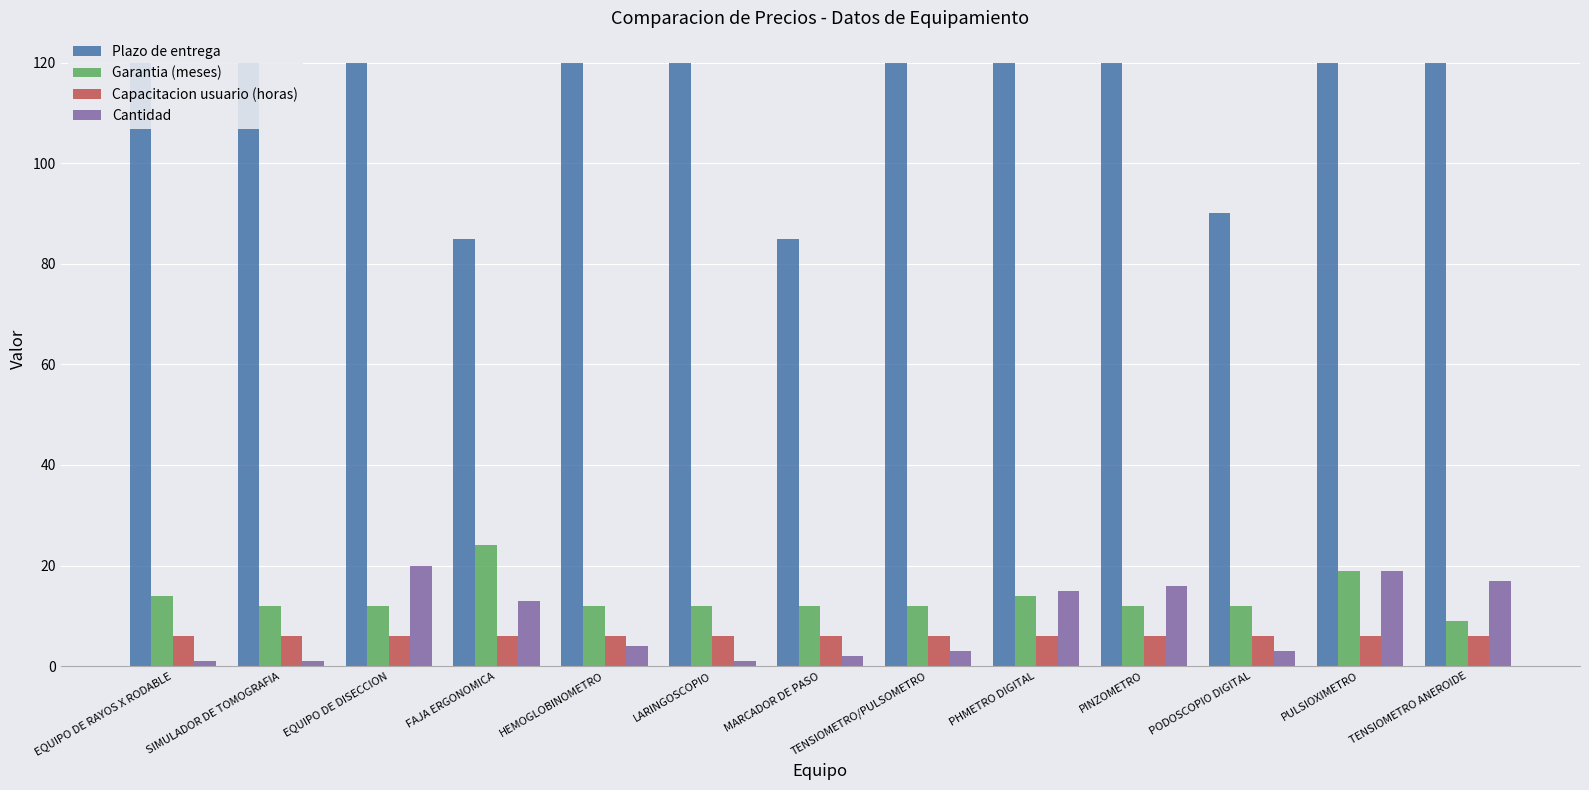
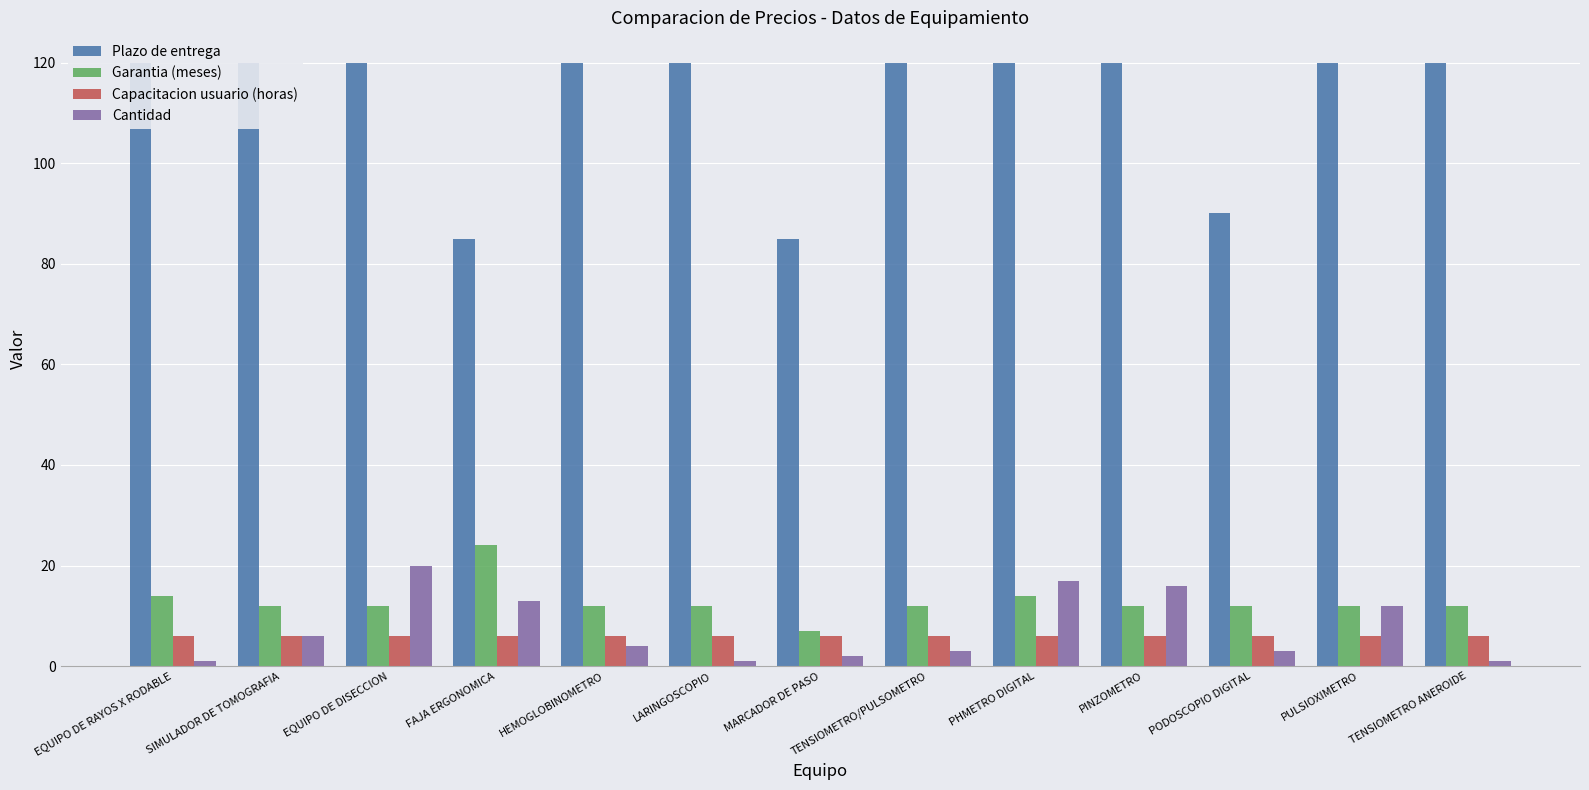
Cantidad, SIMULADOR DE TOMOGRAFIA: 1 -> 6
Garantia (meses), MARCADOR DE PASO: 12 -> 7
Cantidad, PHMETRO DIGITAL: 15 -> 17
Garantia (meses), PULSIOXIMETRO: 19 -> 12
Cantidad, PULSIOXIMETRO: 19 -> 12
Garantia (meses), TENSIOMETRO ANEROIDE: 9 -> 12
Cantidad, TENSIOMETRO ANEROIDE: 17 -> 1
